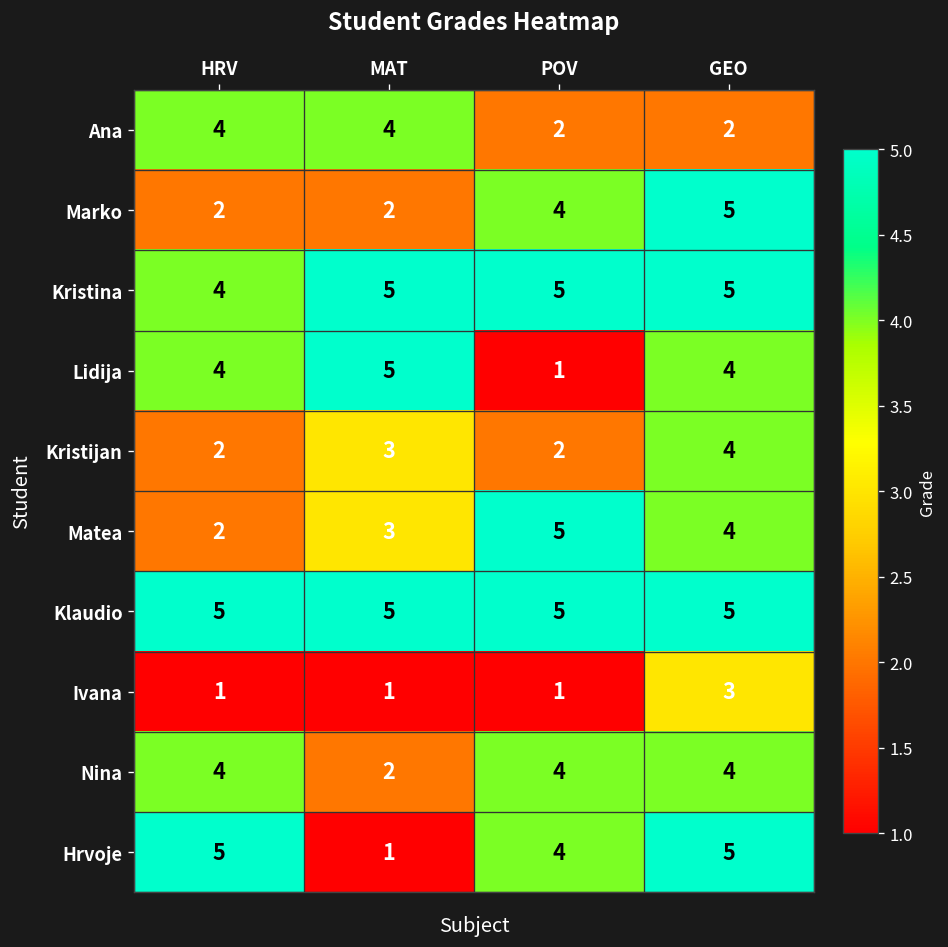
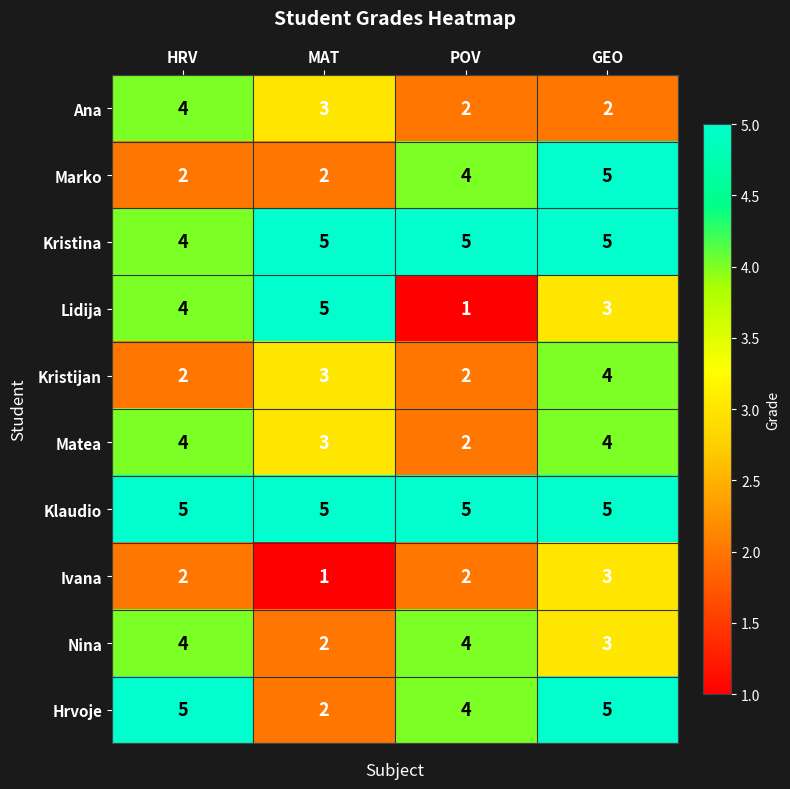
Ana, MAT: 4 -> 3
Lidija, GEO: 4 -> 3
Matea, HRV: 2 -> 4
Matea, POV: 5 -> 2
Ivana, HRV: 1 -> 2
Ivana, POV: 1 -> 2
Nina, GEO: 4 -> 3
Hrvoje, MAT: 1 -> 2
